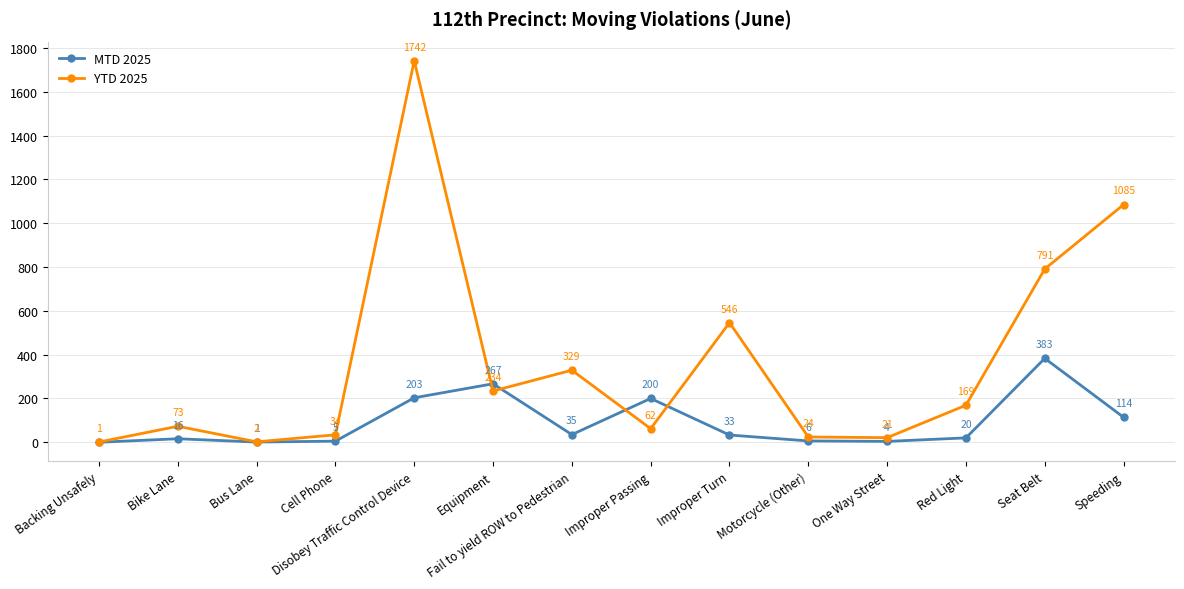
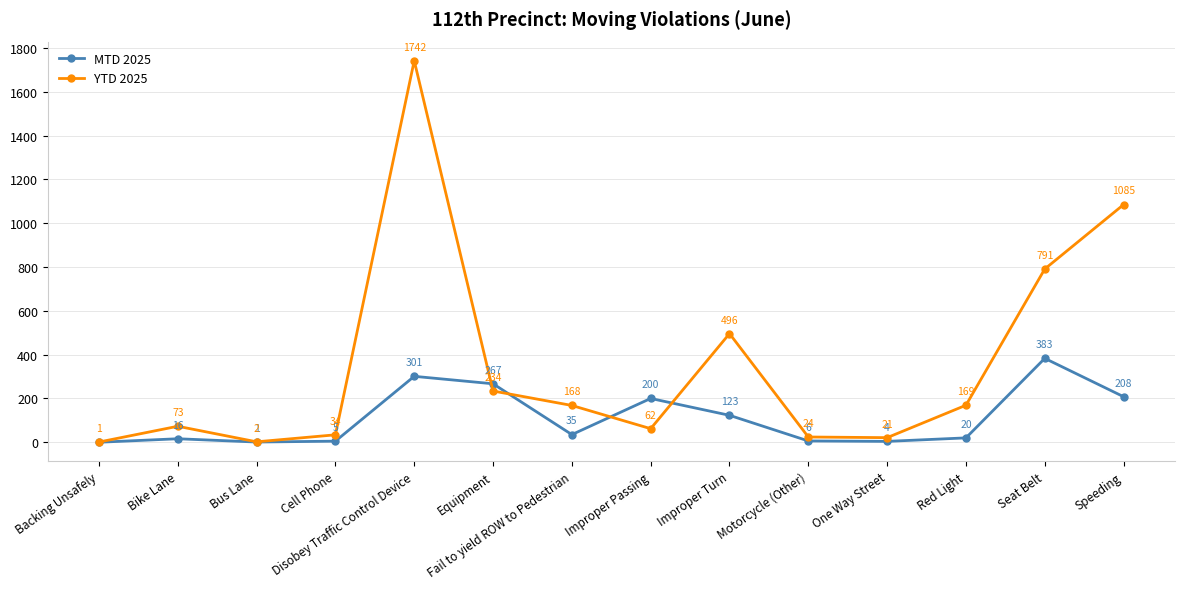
MTD 2025, Disobey Traffic Control Device: 203 -> 301
YTD 2025, Fail to yield ROW to Pedestrian: 329 -> 168
MTD 2025, Improper Turn: 33 -> 123
YTD 2025, Improper Turn: 546 -> 496
MTD 2025, Speeding: 114 -> 208
